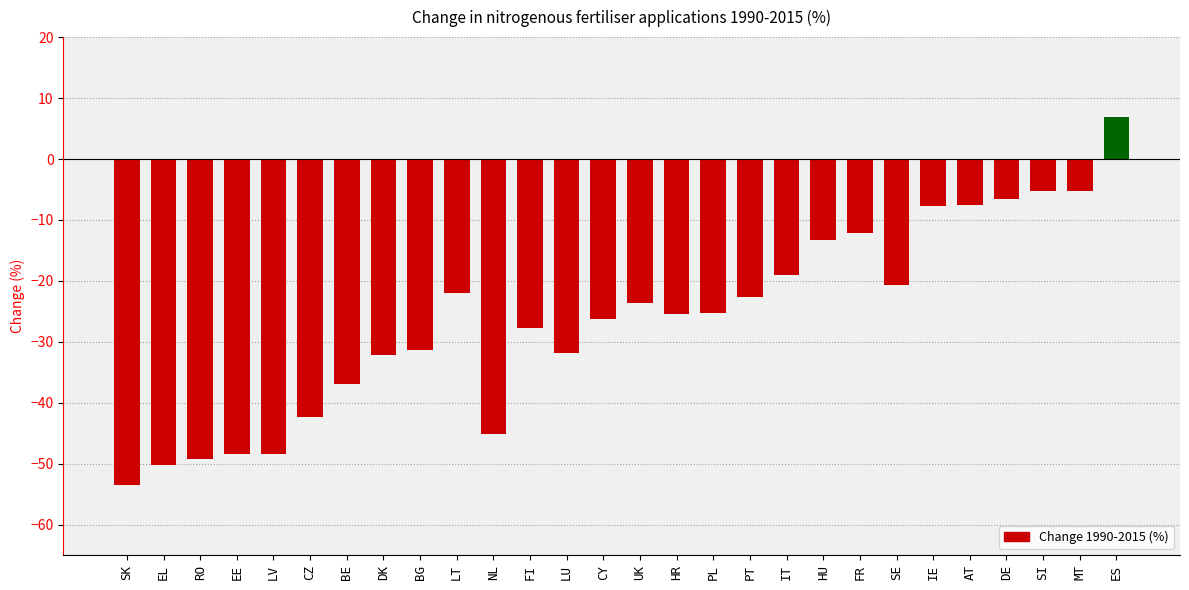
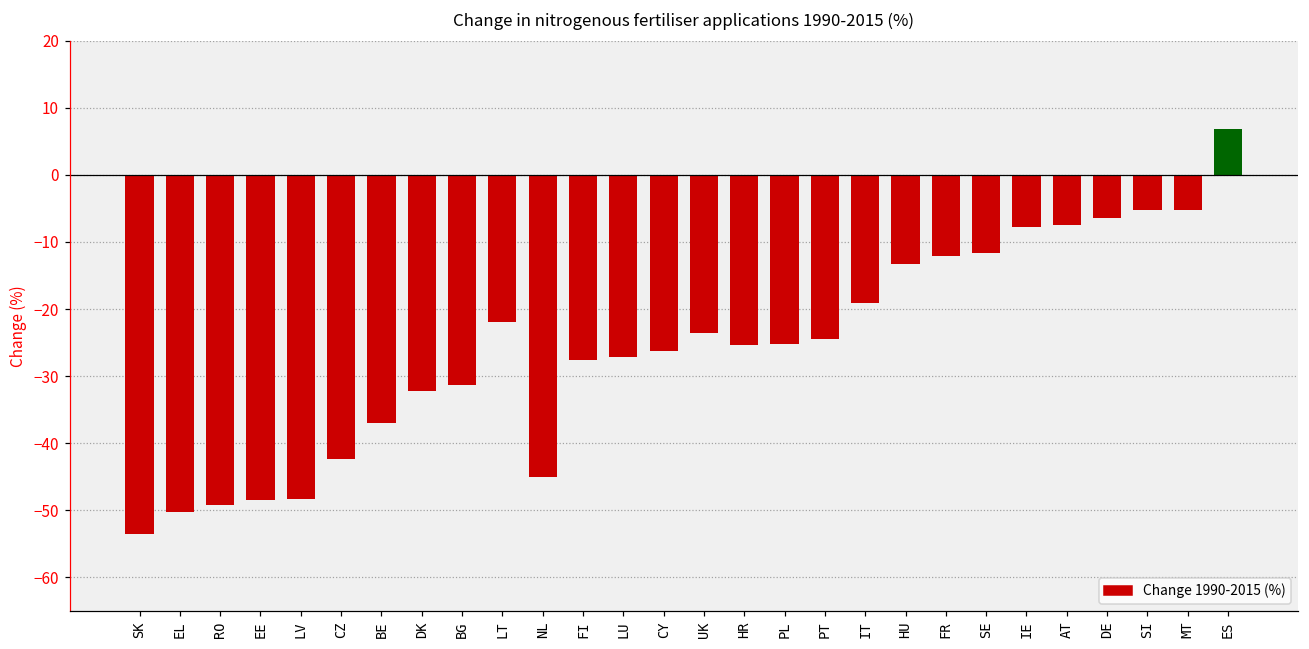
LU: -32 -> -27
PT: -23 -> -24
SE: -21 -> -12
